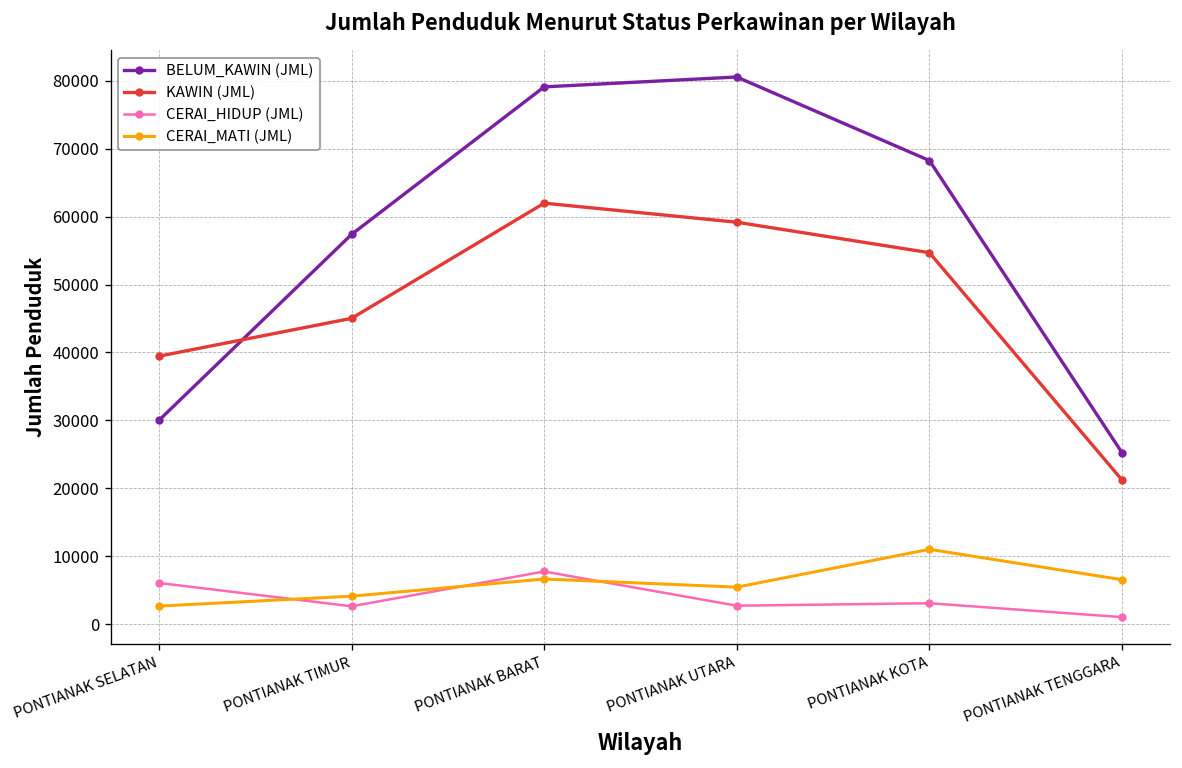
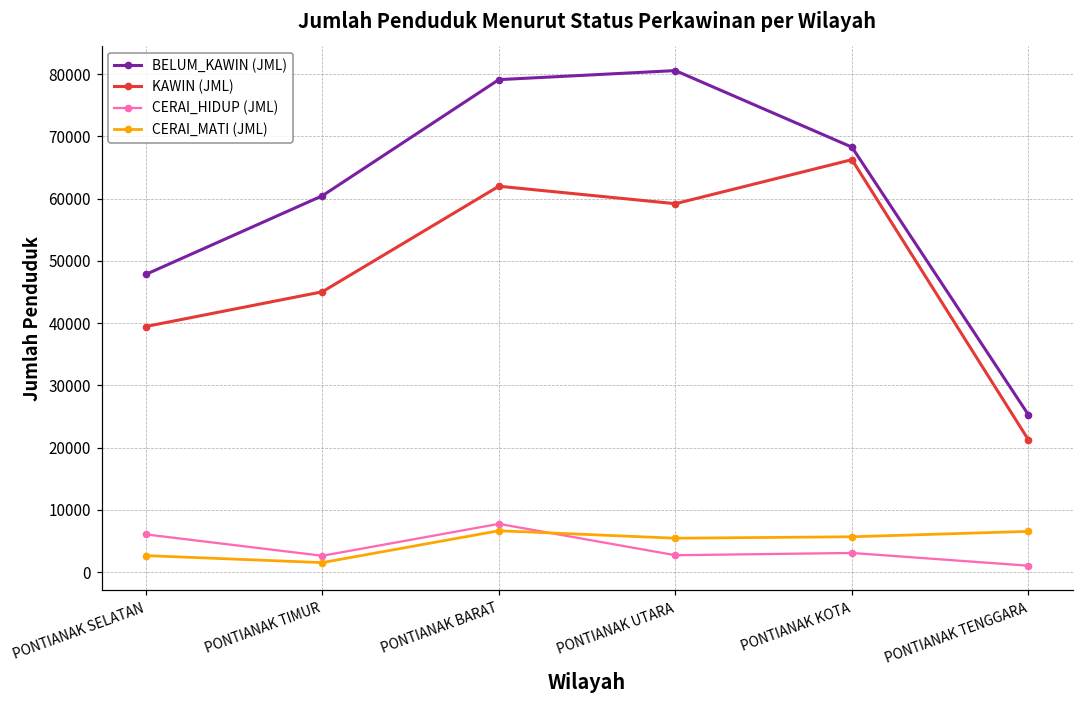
BELUM_KAWIN (JML), PONTIANAK SELATAN: 30000 -> 48000
BELUM_KAWIN (JML), PONTIANAK TIMUR: 57000 -> 60000
CERAI_MATI (JML), PONTIANAK TIMUR: 4000 -> 2000
KAWIN (JML), PONTIANAK KOTA: 55000 -> 66000
CERAI_MATI (JML), PONTIANAK KOTA: 11000 -> 6000
